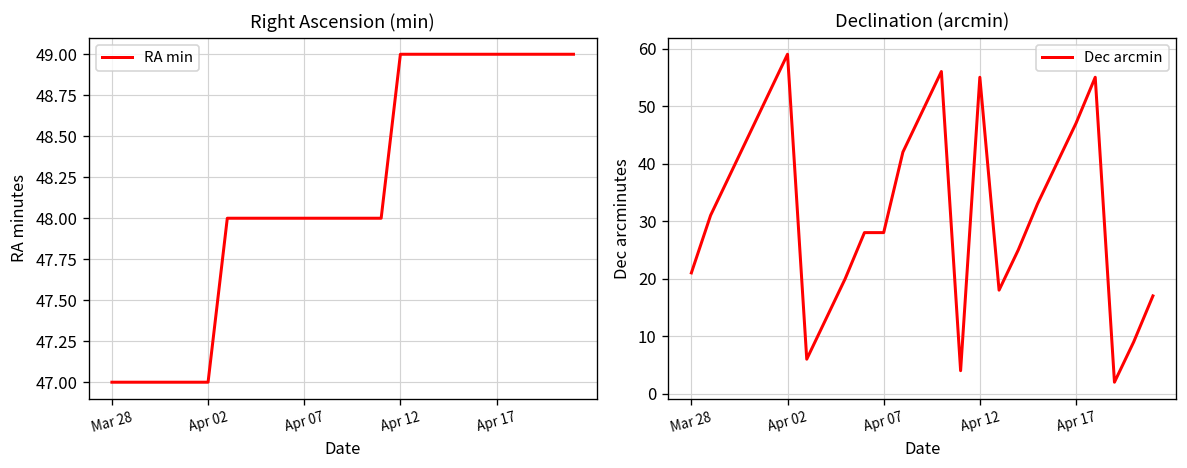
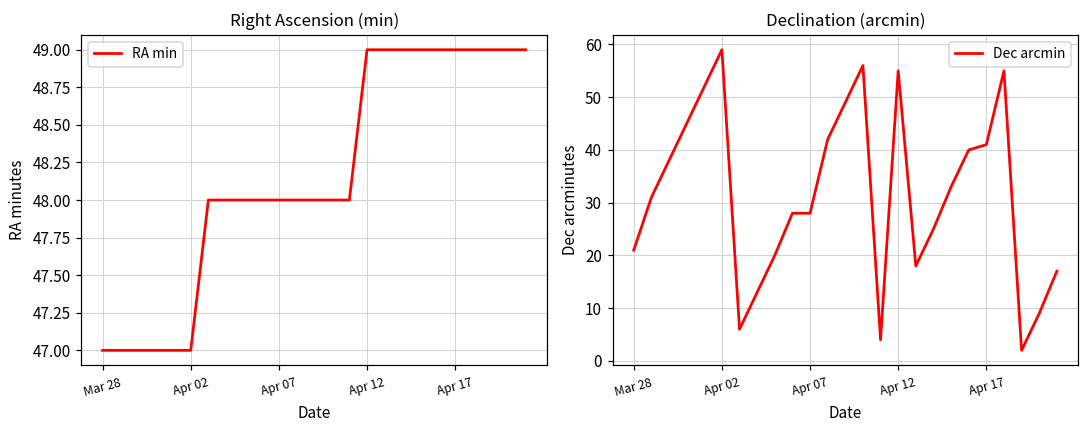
Declination (arcmin), Apr 17: 47 -> 41
